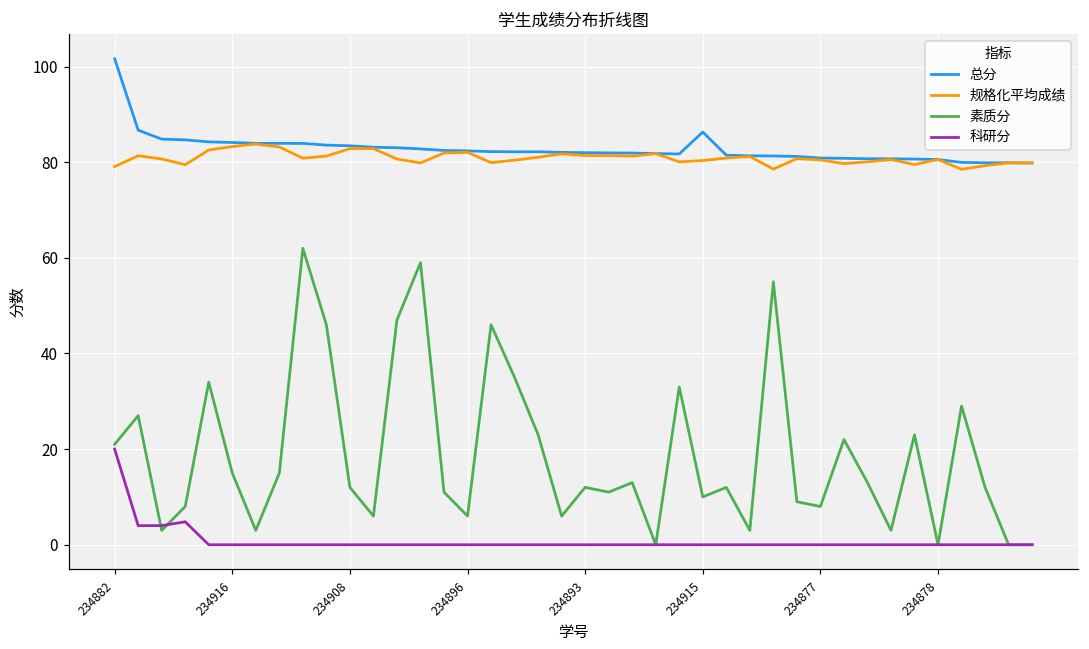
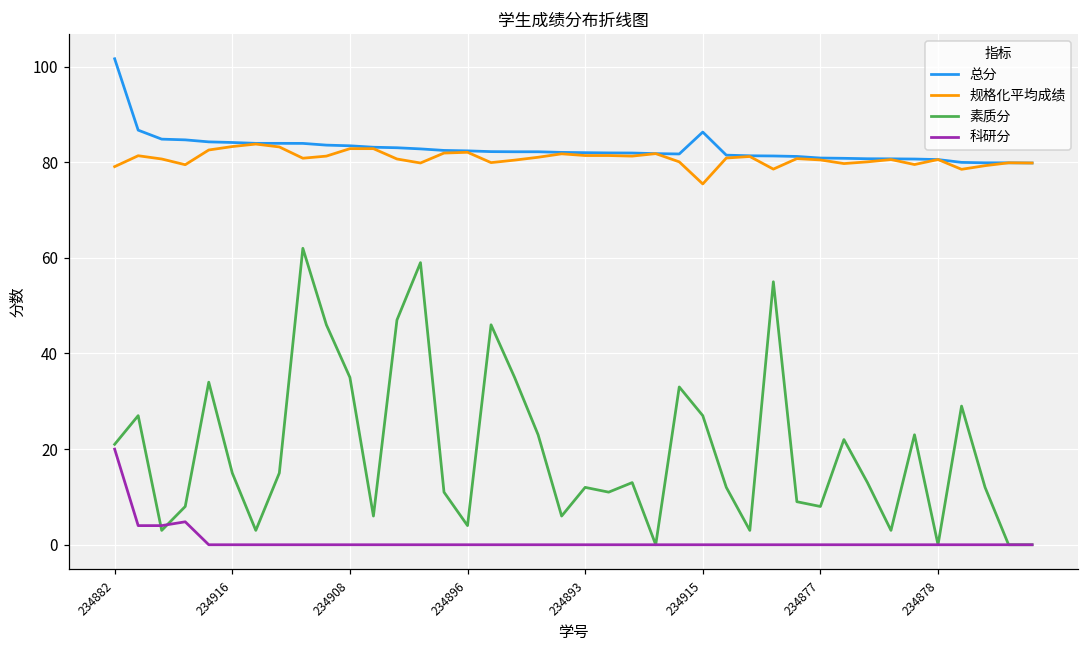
素质分, 234908: 12 -> 35
素质分, 234896: 6 -> 4
规格化平均成绩, 234915: 80 -> 75
素质分, 234915: 10 -> 27
